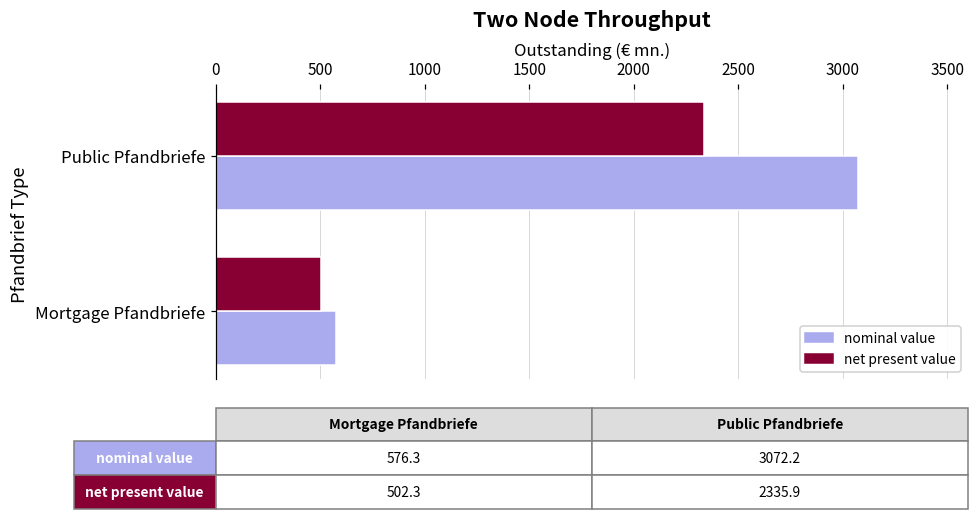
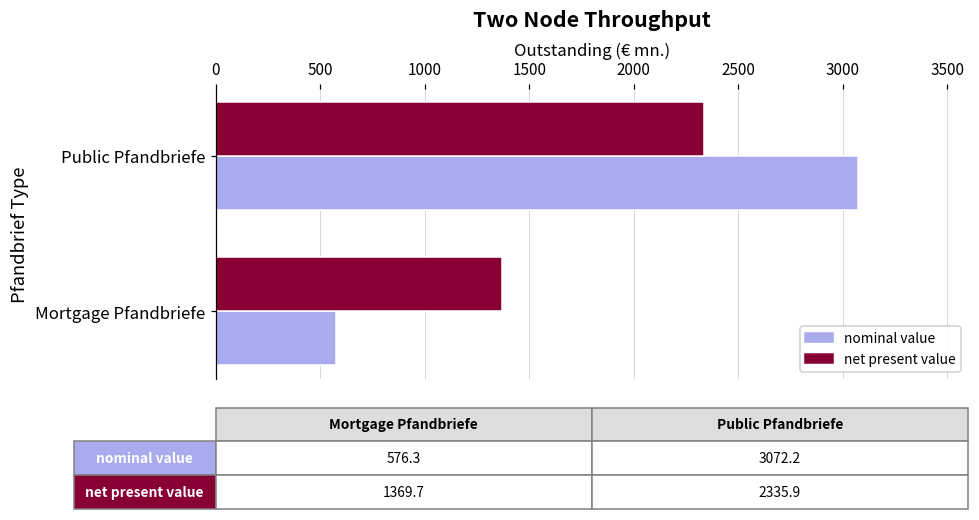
net present value, Mortgage Pfandbriefe: 502.3 -> 1369.7
